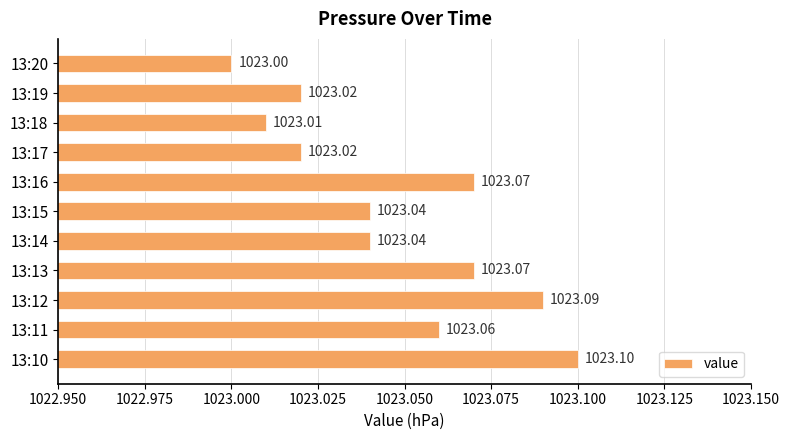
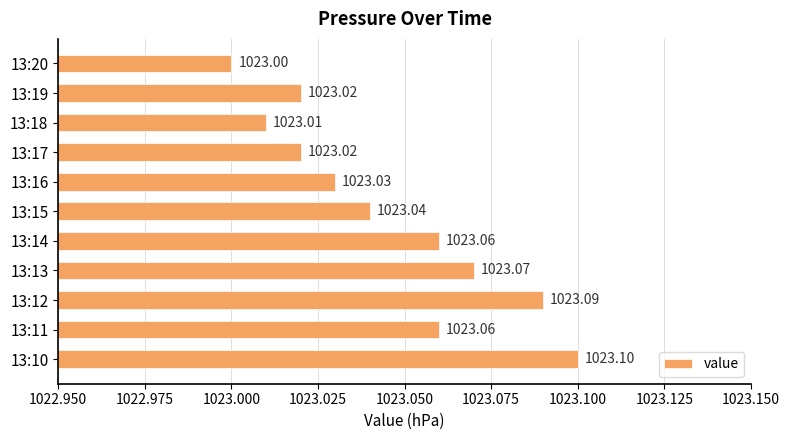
13:16: 1023.07 -> 1023.03
13:14: 1023.04 -> 1023.06
